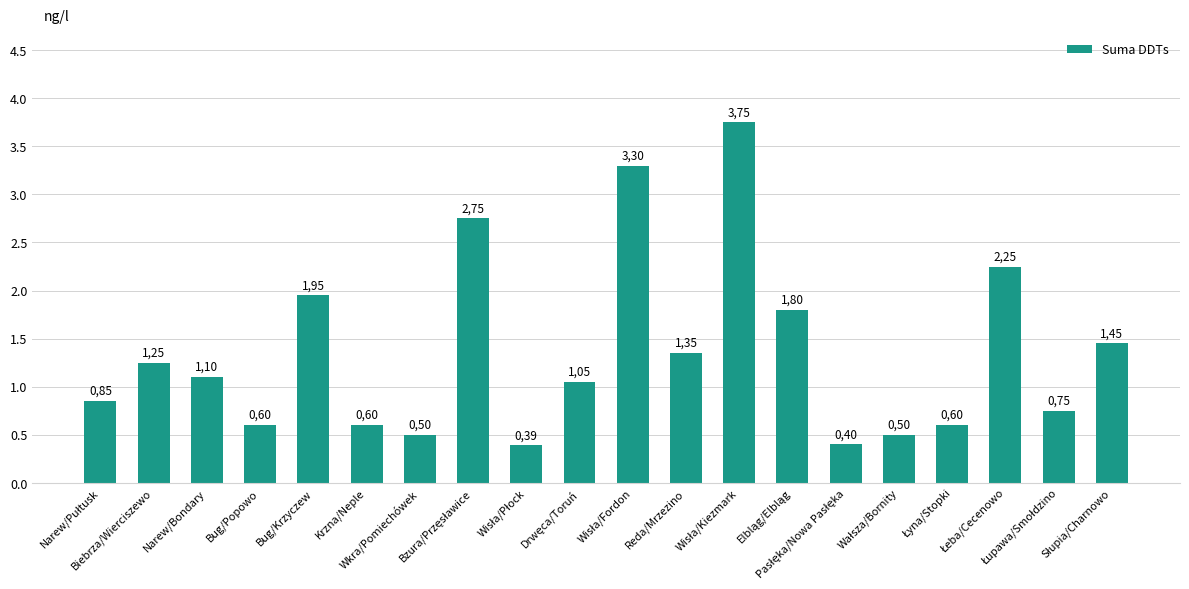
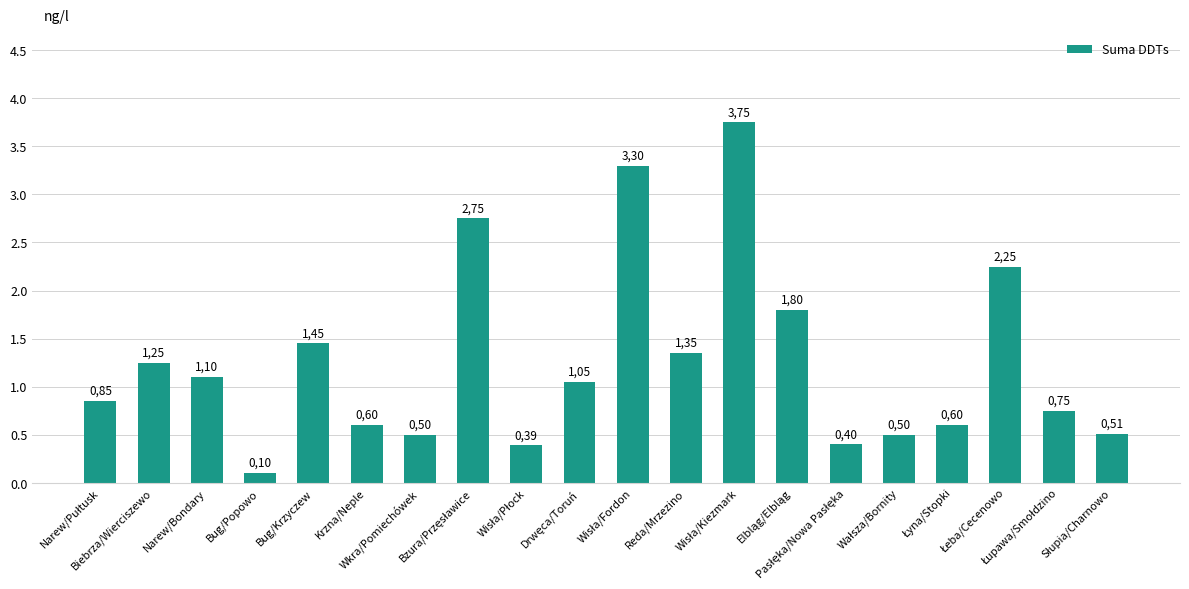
Bug/Popowo: 0,60 -> 0,10
Bug/Krzyczew: 1,95 -> 1,45
Słupia/Charnowo: 1,45 -> 0,51
